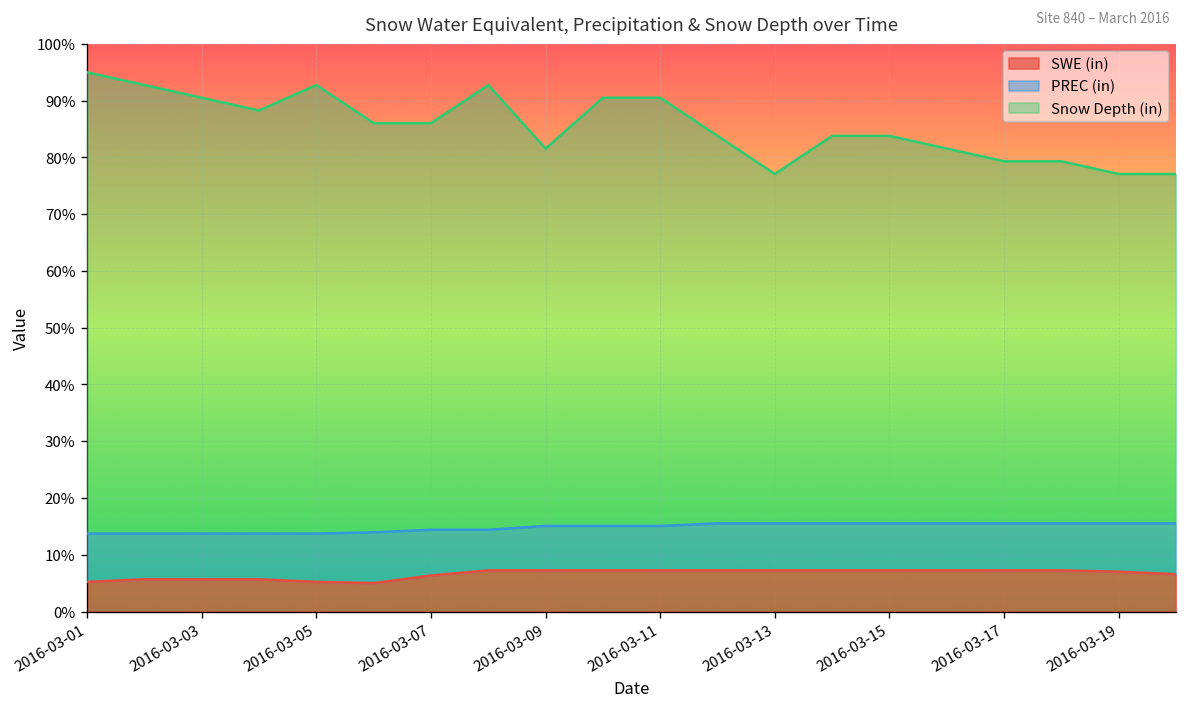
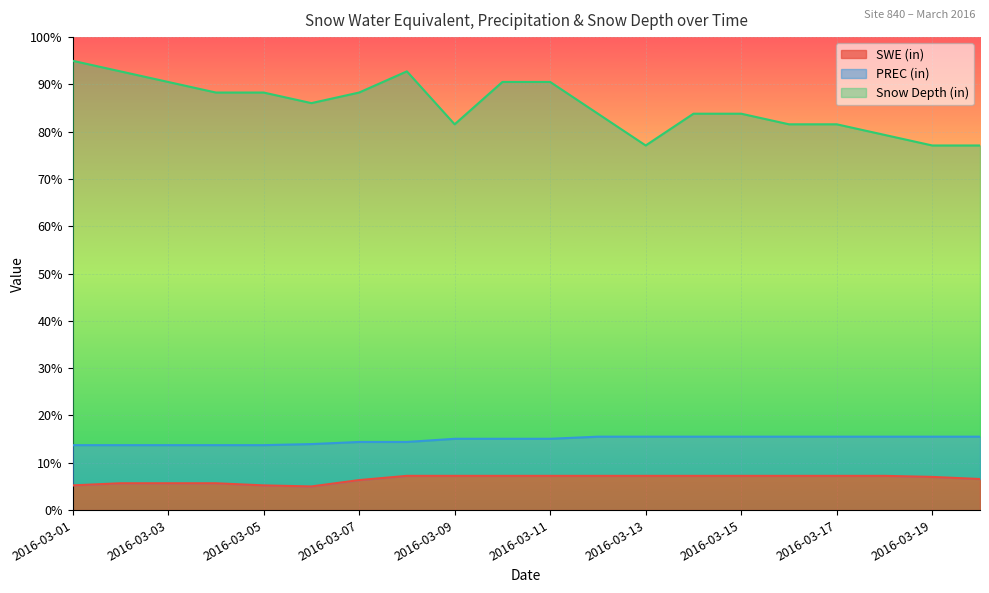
Snow Depth (in), 2016-03-05: 93% -> 88%
Snow Depth (in), 2016-03-07: 86% -> 88%
Snow Depth (in), 2016-03-17: 79% -> 82%
